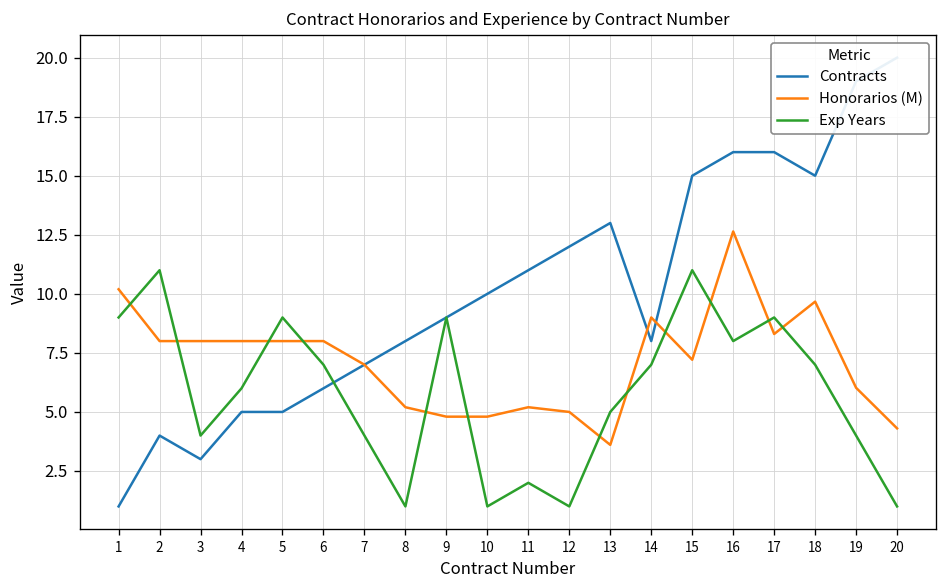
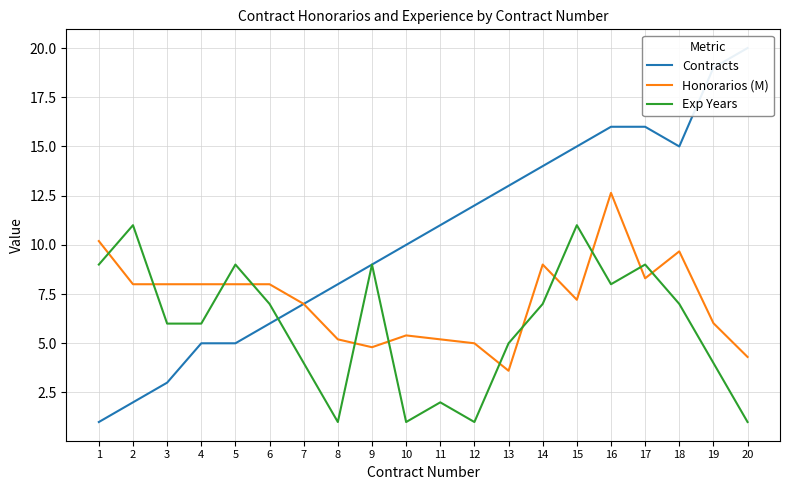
Contracts, 2: 4 -> 2
Exp Years, 3: 4 -> 6
Honorarios (M), 10: 4.8 -> 5.4
Contracts, 14: 8 -> 14
